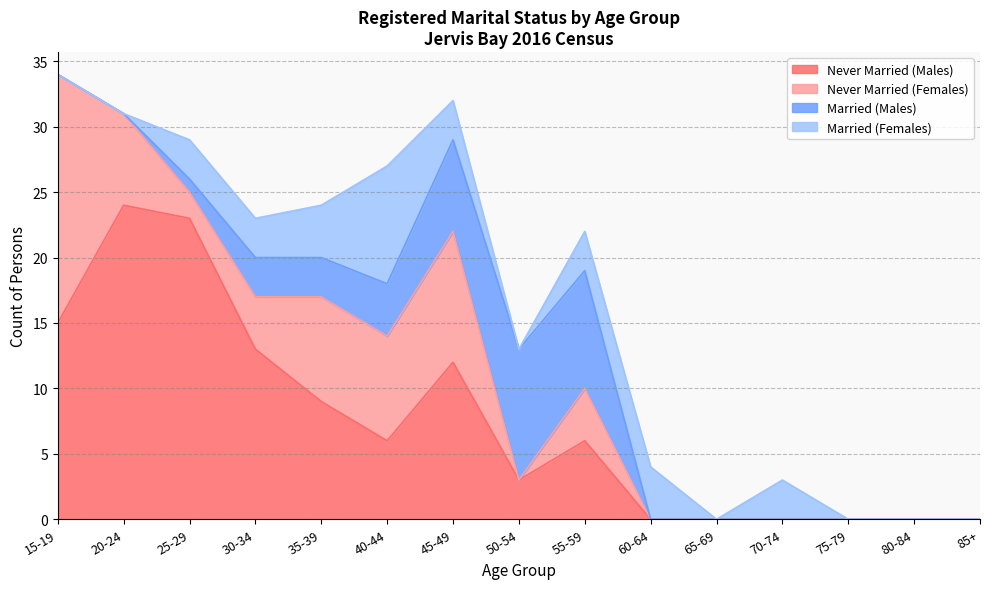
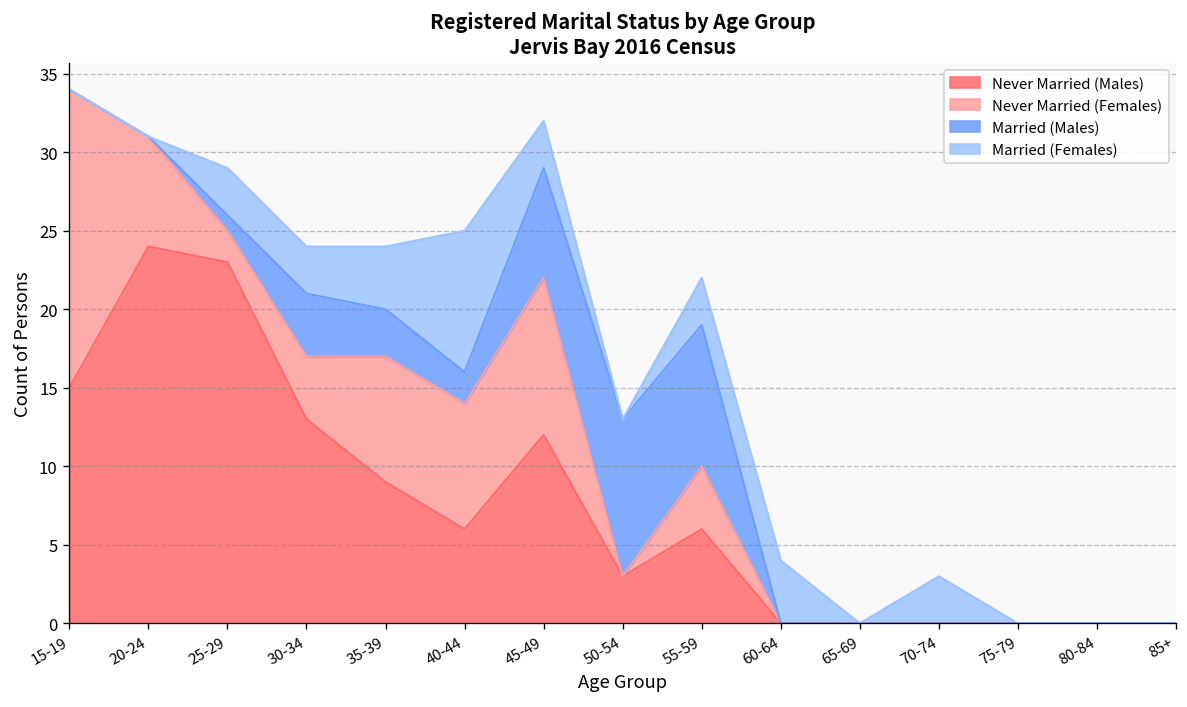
Married (Males), 30-34: 3 -> 4
Married (Males), 40-44: 4 -> 2
